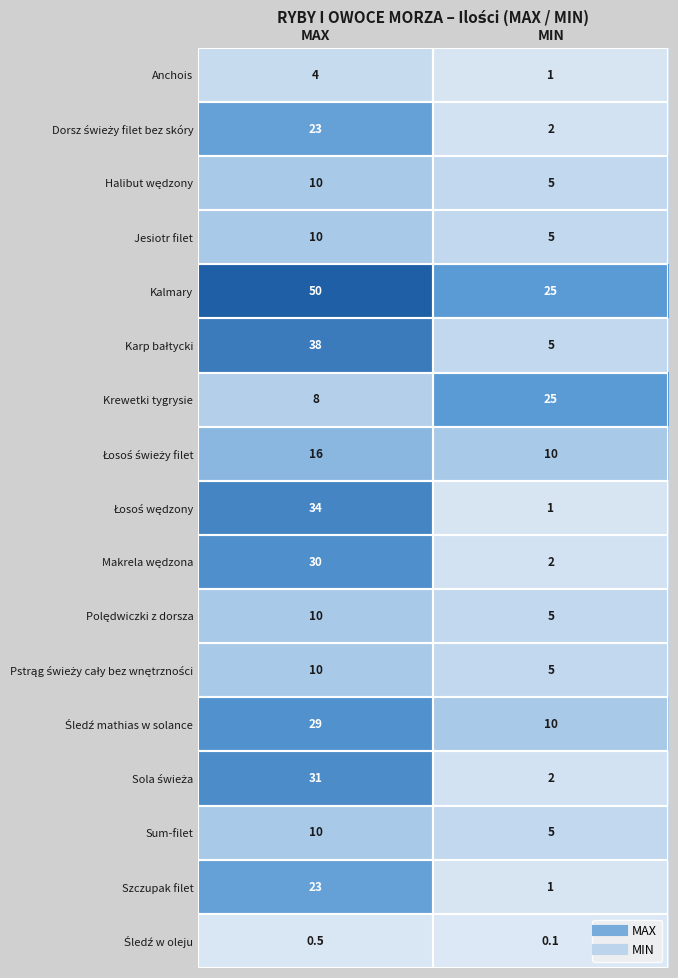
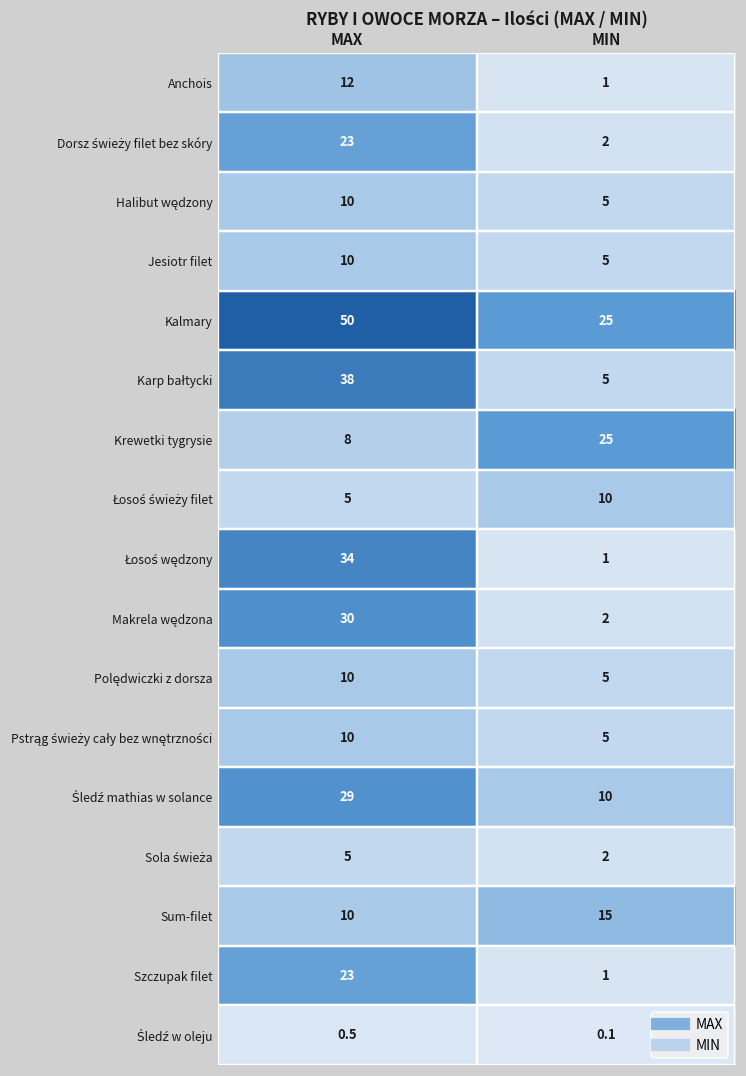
Anchois, MAX: 4 -> 12
Łosoś świeży filet, MAX: 16 -> 5
Sola świeża, MAX: 31 -> 5
Sum-filet, MIN: 5 -> 15
